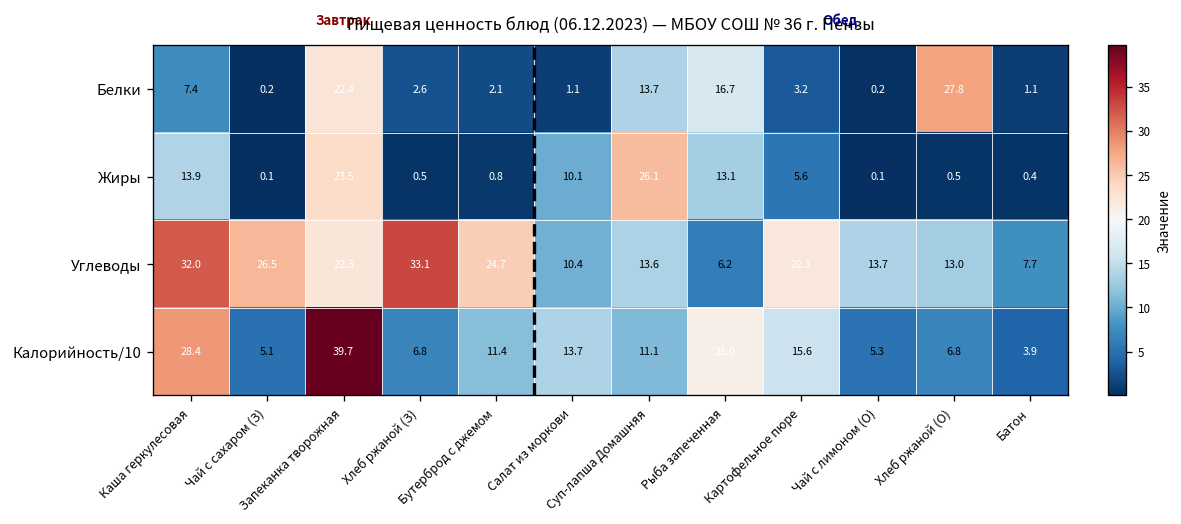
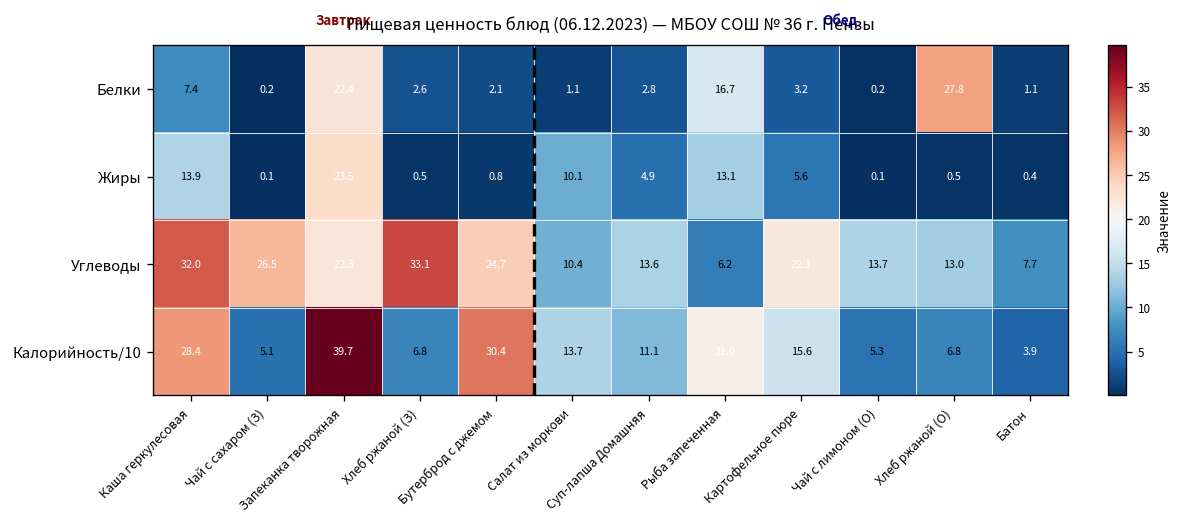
Белки, Суп-лапша Домашняя: 13.7 -> 2.8
Жиры, Суп-лапша Домашняя: 26.1 -> 4.9
Калорийность/10, Бутерброд с джемом: 11.4 -> 30.4
